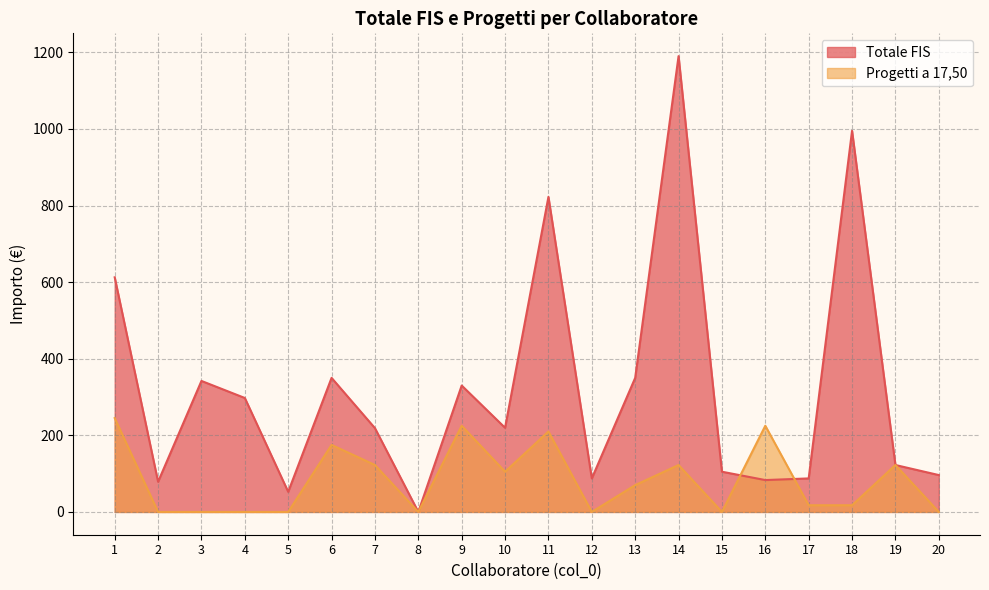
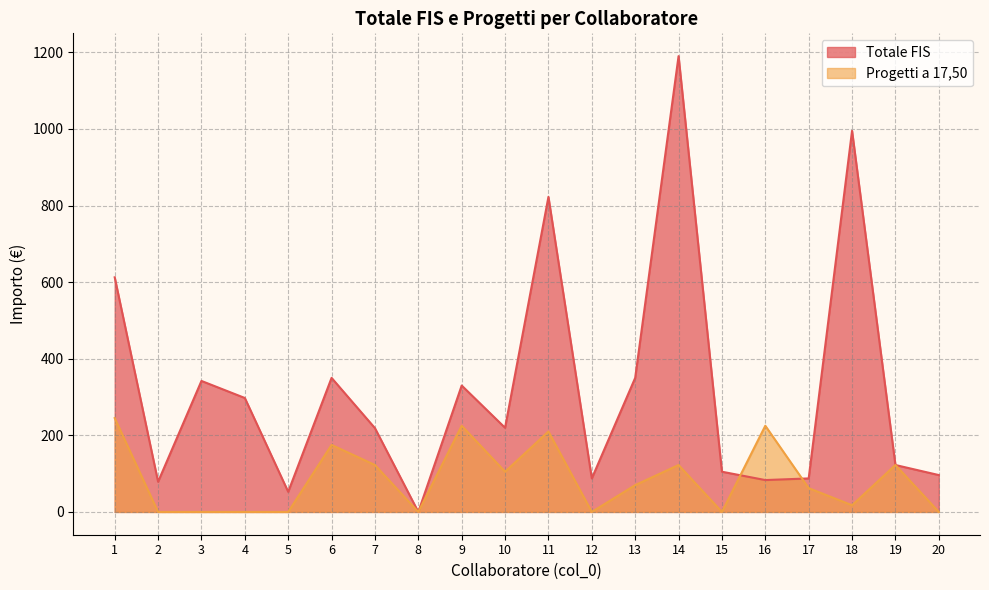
Progetti a 17,50, 17: 20 -> 60
